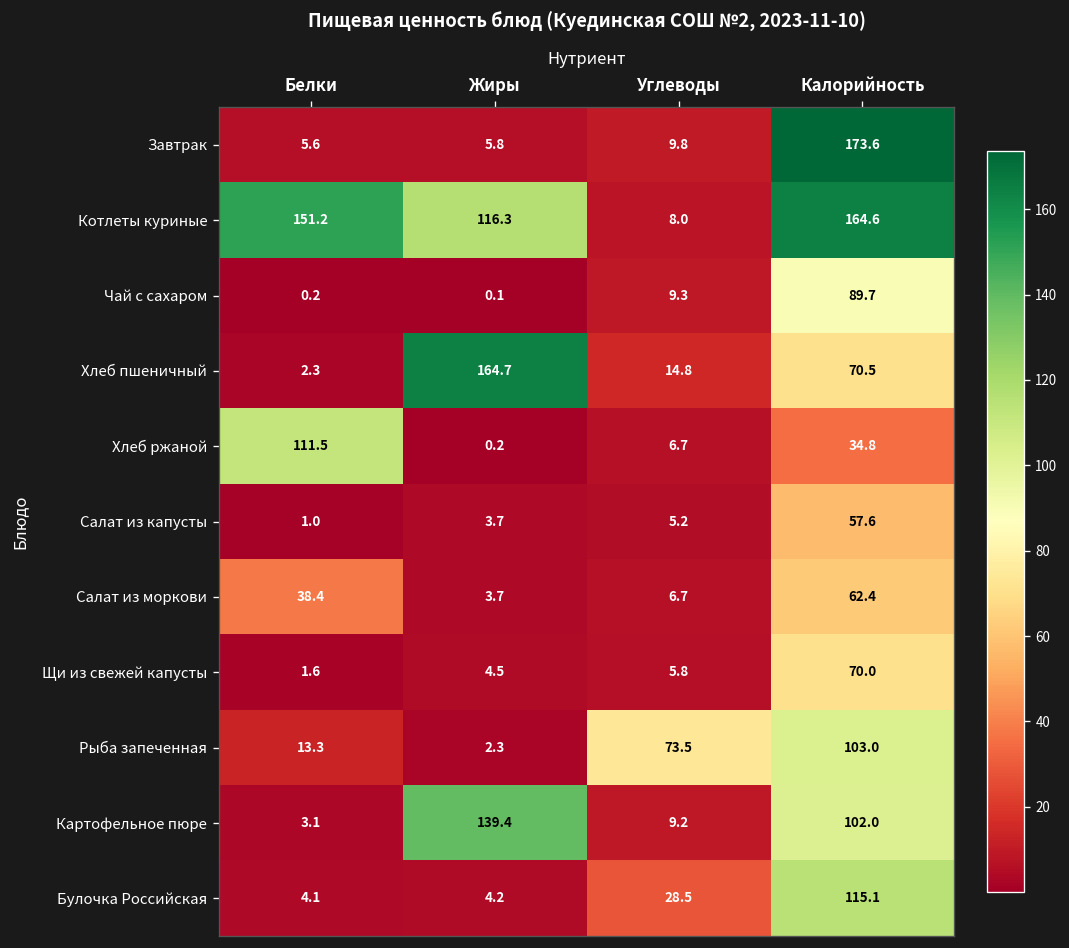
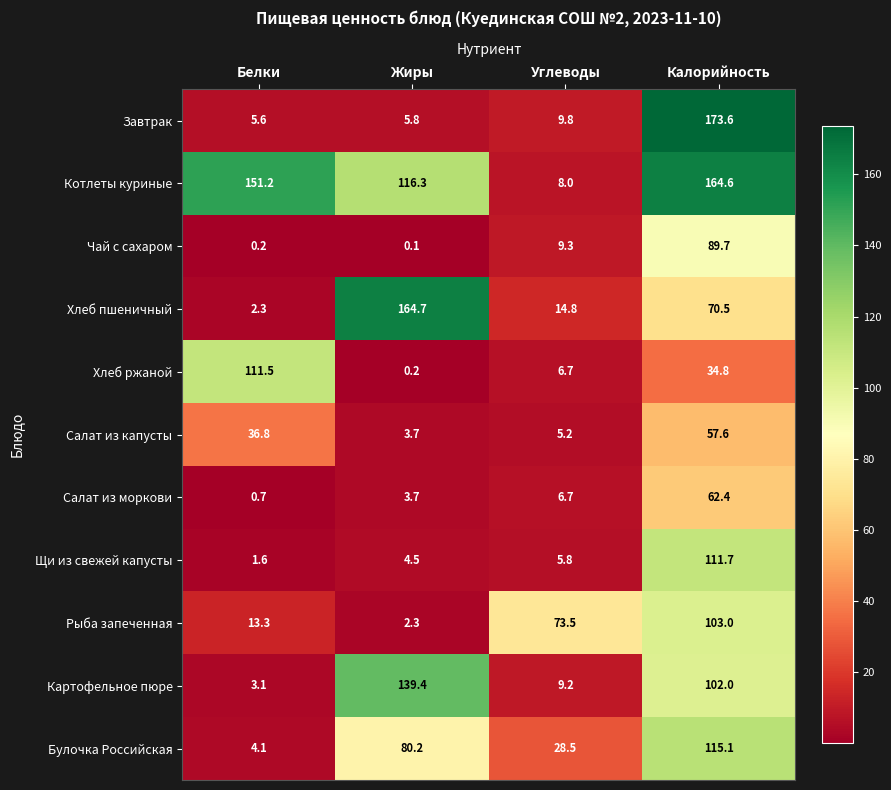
Салат из капусты, Белки: 1.0 -> 36.8
Салат из моркови, Белки: 38.4 -> 0.7
Щи из свежей капусты, Калорийность: 70.0 -> 111.7
Булочка Российская, Жиры: 4.2 -> 80.2
